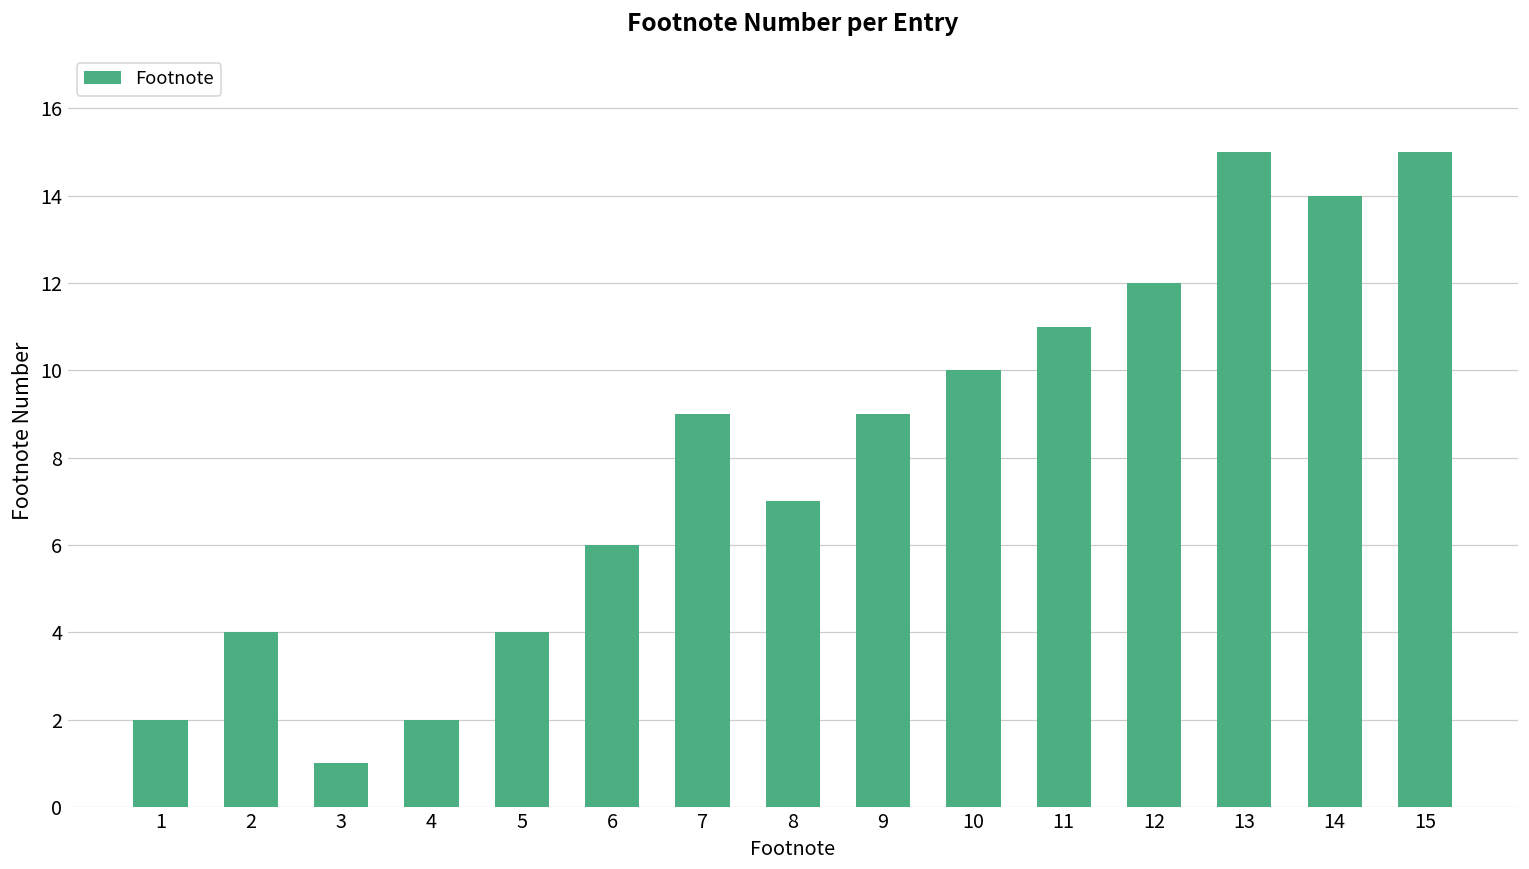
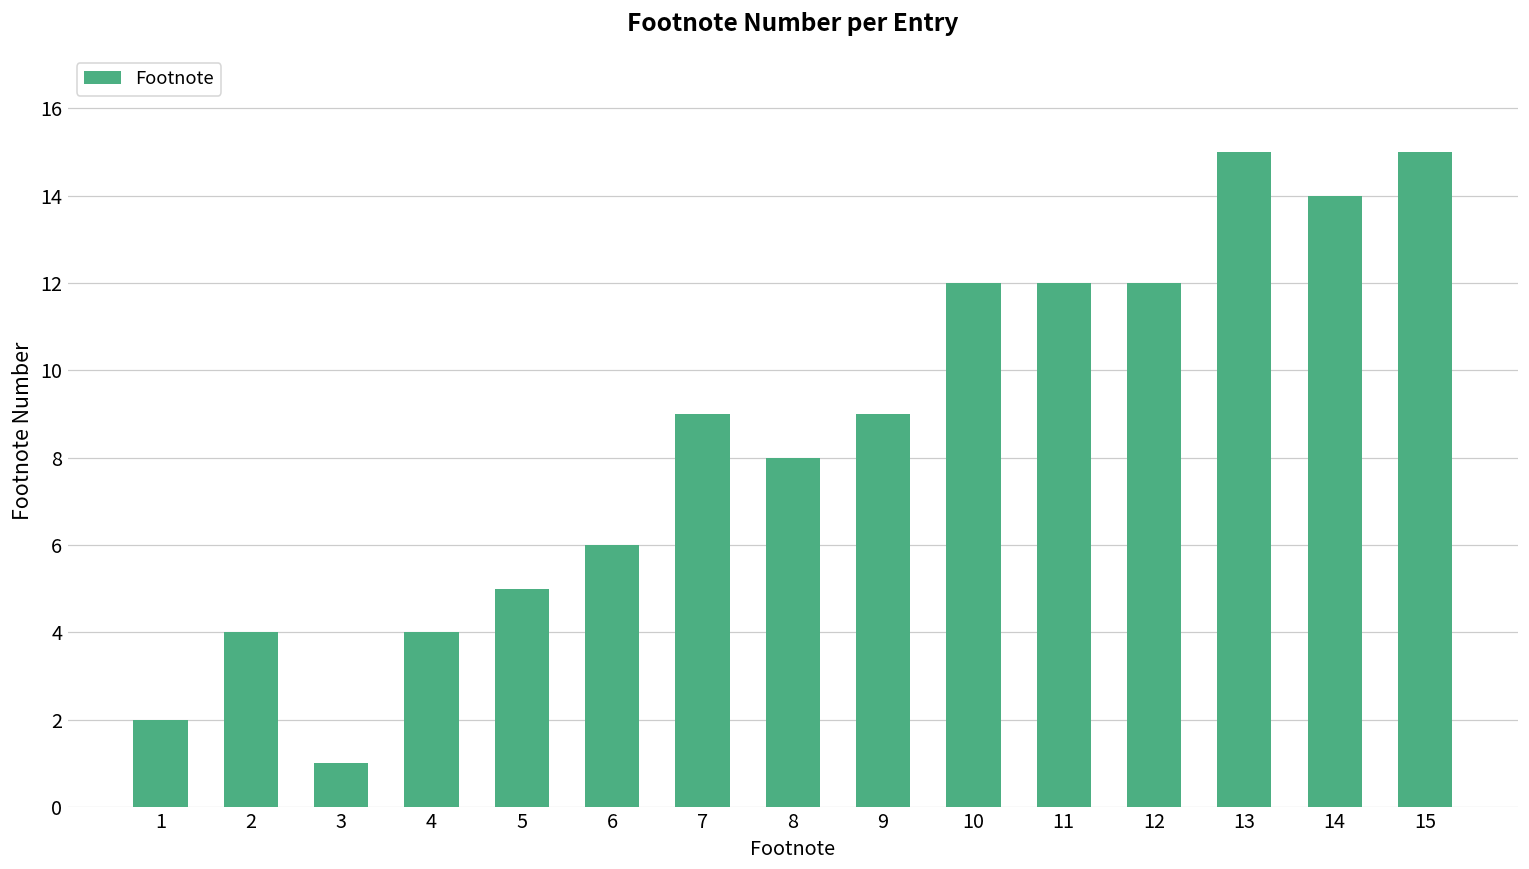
4: 2 -> 4
5: 4 -> 5
8: 7 -> 8
10: 10 -> 12
11: 11 -> 12
